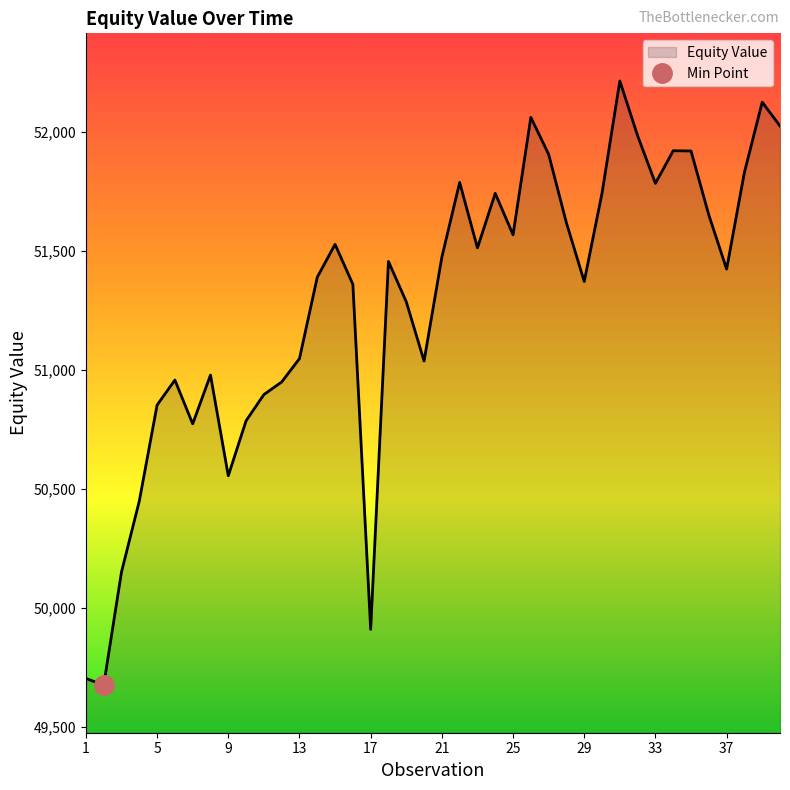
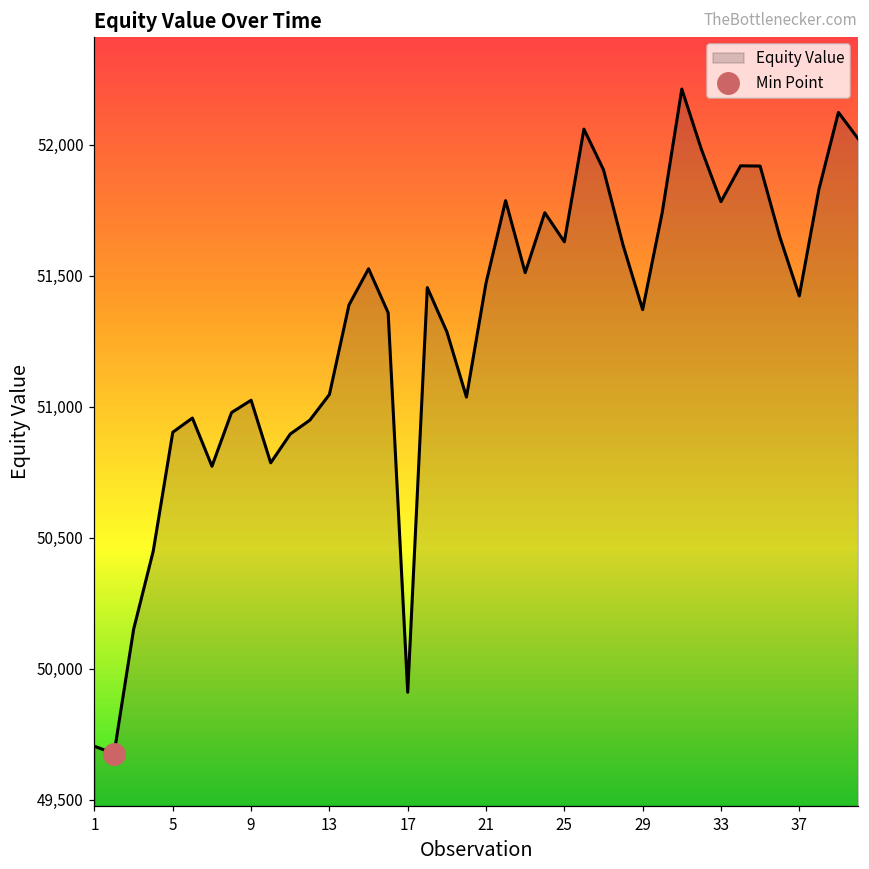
Equity Value, 5: 50,850 -> 50,900
Equity Value, 9: 50,560 -> 51,030
Equity Value, 25: 51,570 -> 51,630
